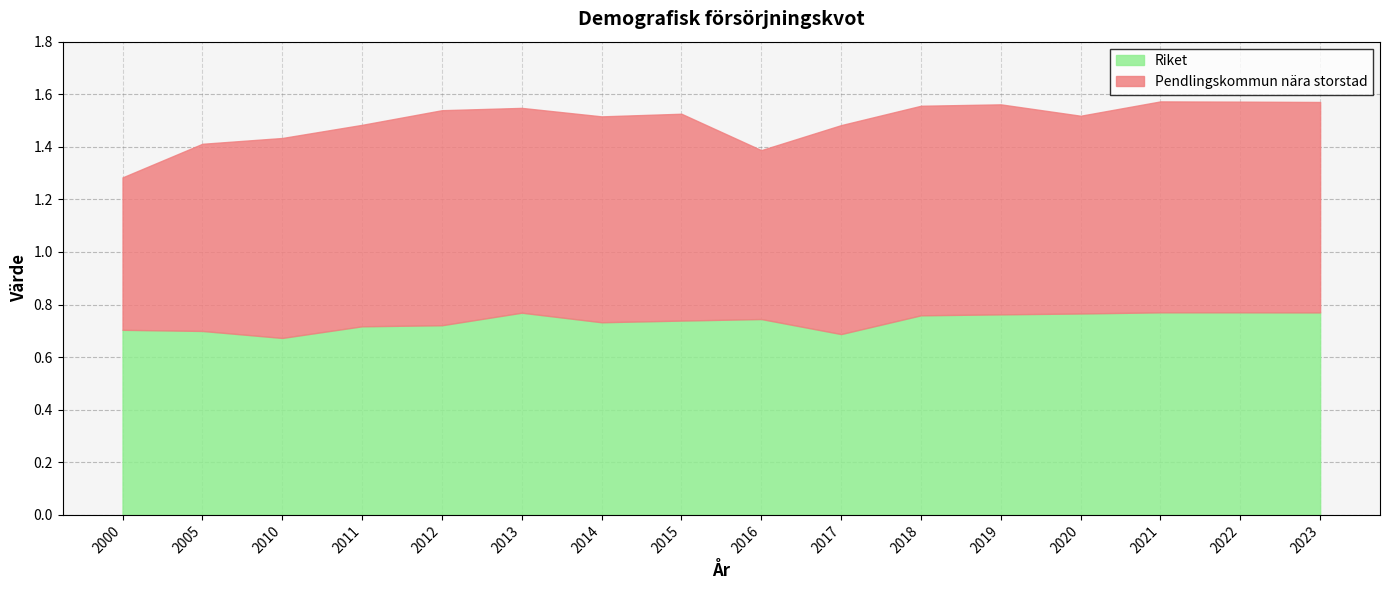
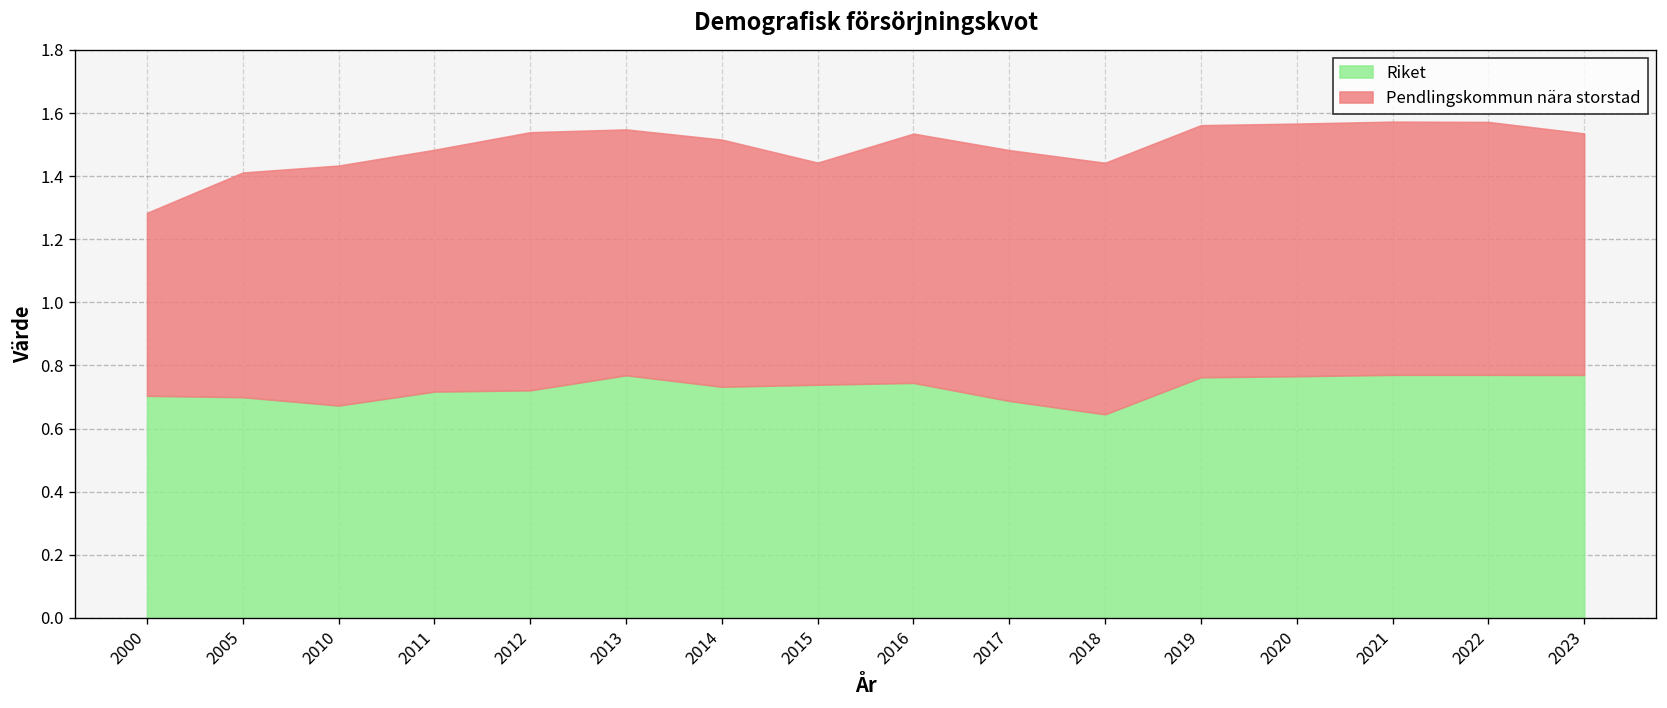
Pendlingskommun nära storstad, 2015: 0.79 -> 0.70
Pendlingskommun nära storstad, 2016: 0.64 -> 0.79
Riket, 2018: 0.76 -> 0.65
Pendlingskommun nära storstad, 2020: 0.75 -> 0.80
Pendlingskommun nära storstad, 2023: 0.80 -> 0.77
